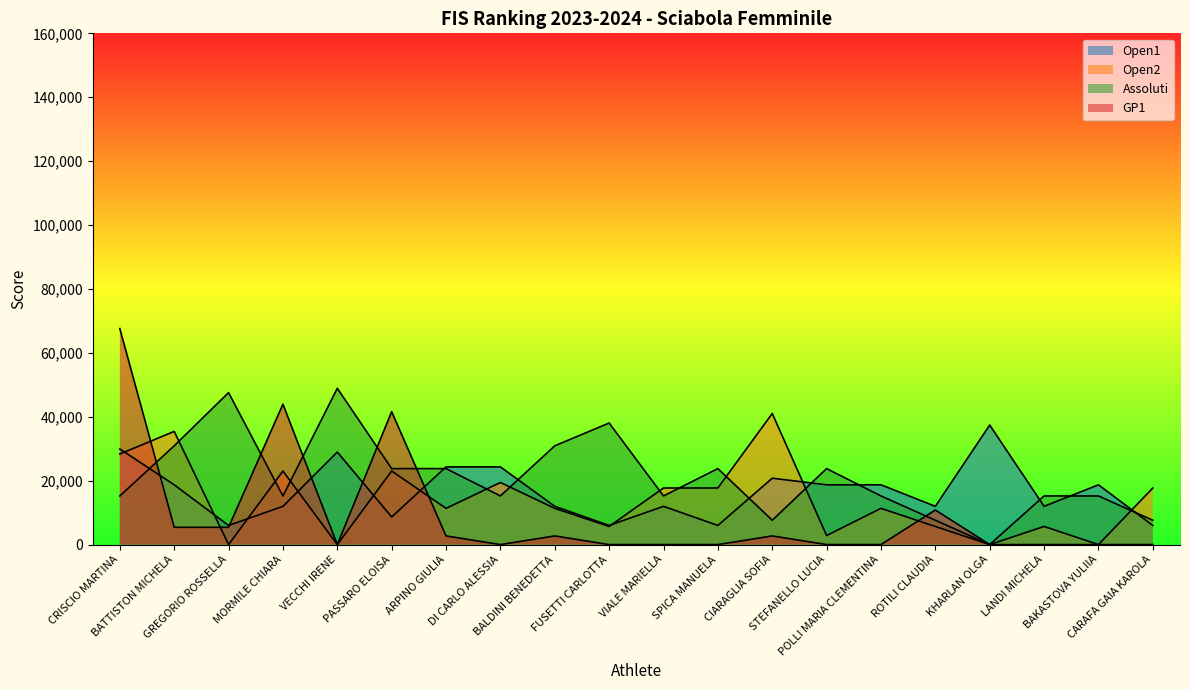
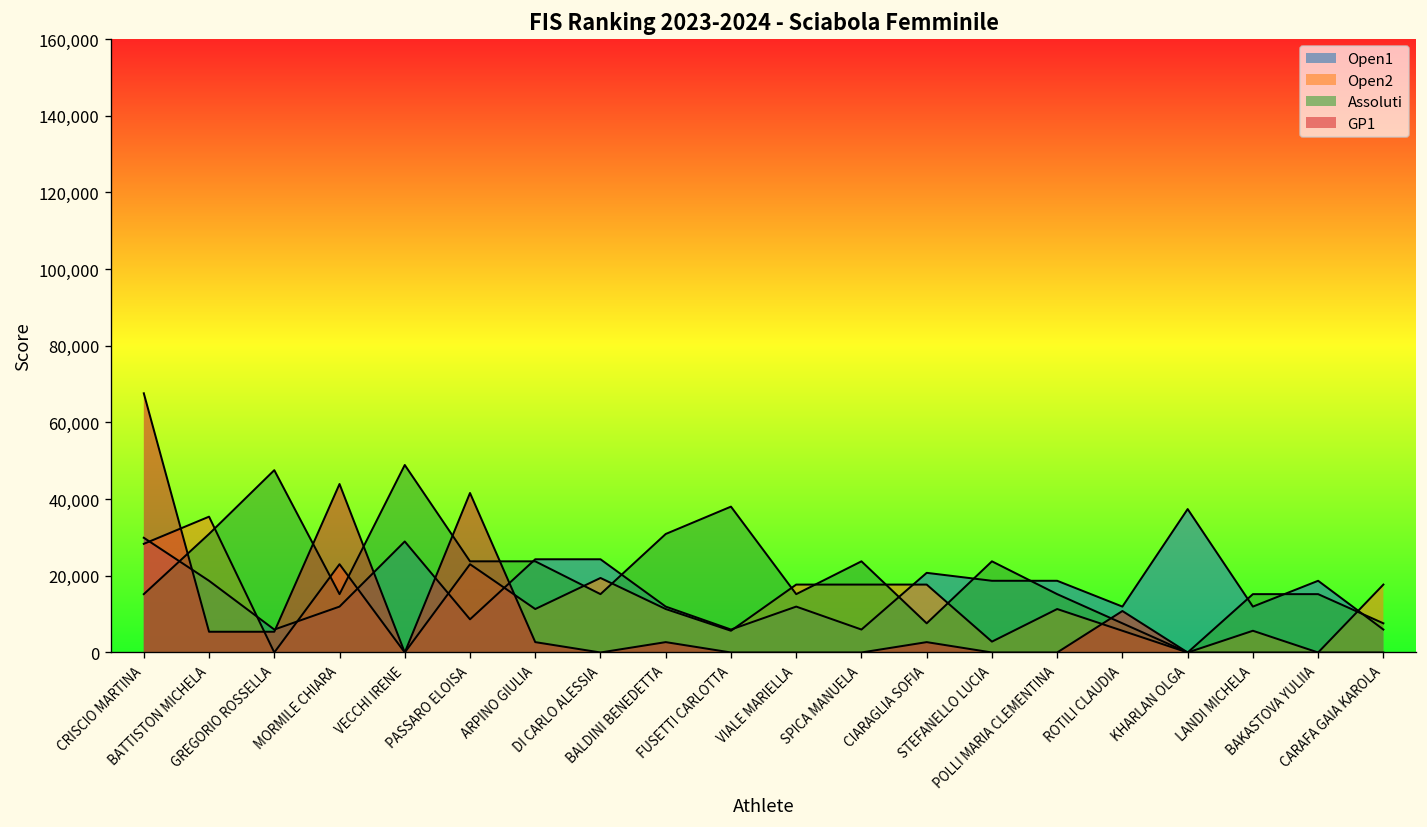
Open2, CIARAGLIA SOFIA: 41,000 -> 18,000
